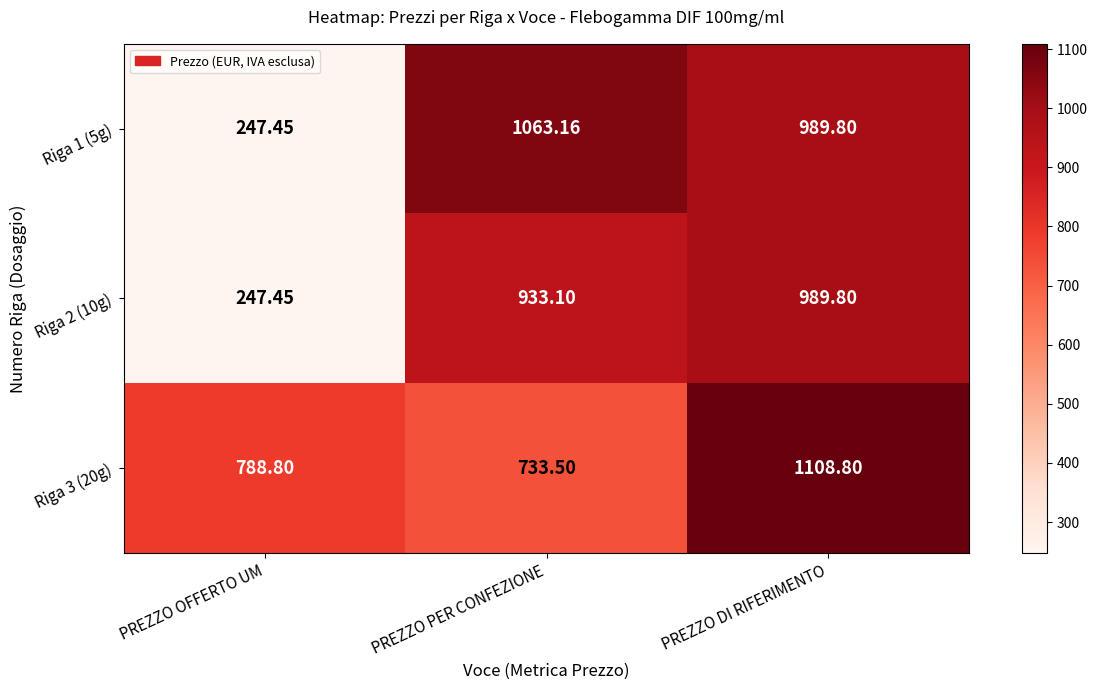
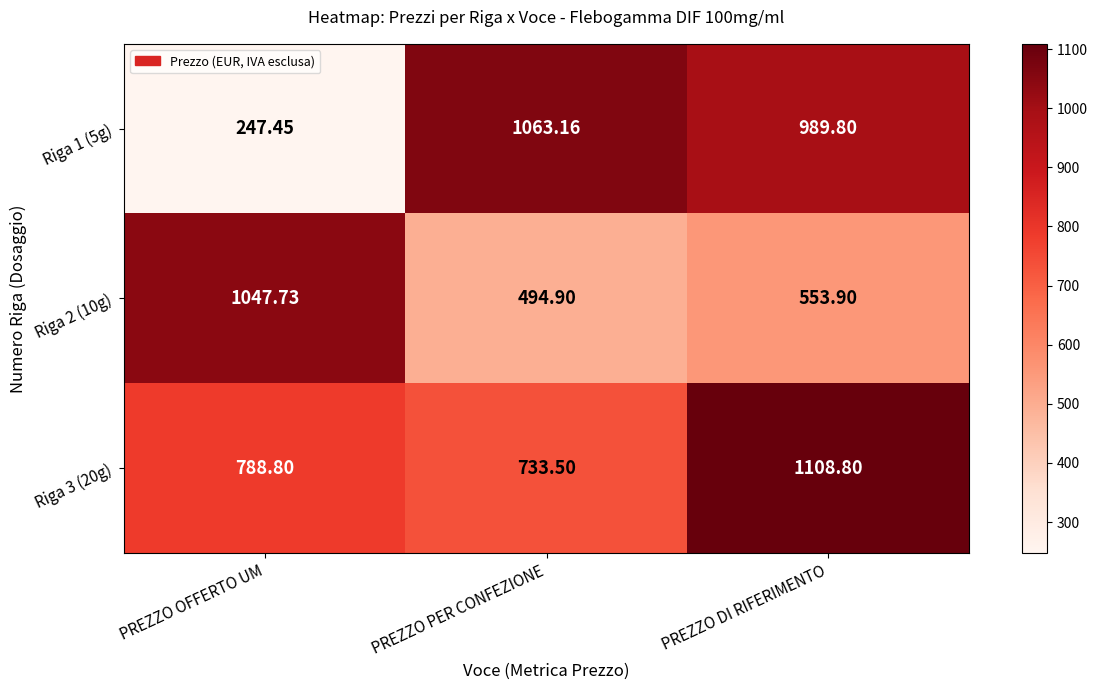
Riga 2 (10g), PREZZO OFFERTO UM: 247.45 -> 1047.73
Riga 2 (10g), PREZZO PER CONFEZIONE: 933.10 -> 494.90
Riga 2 (10g), PREZZO DI RIFERIMENTO: 989.80 -> 553.90
